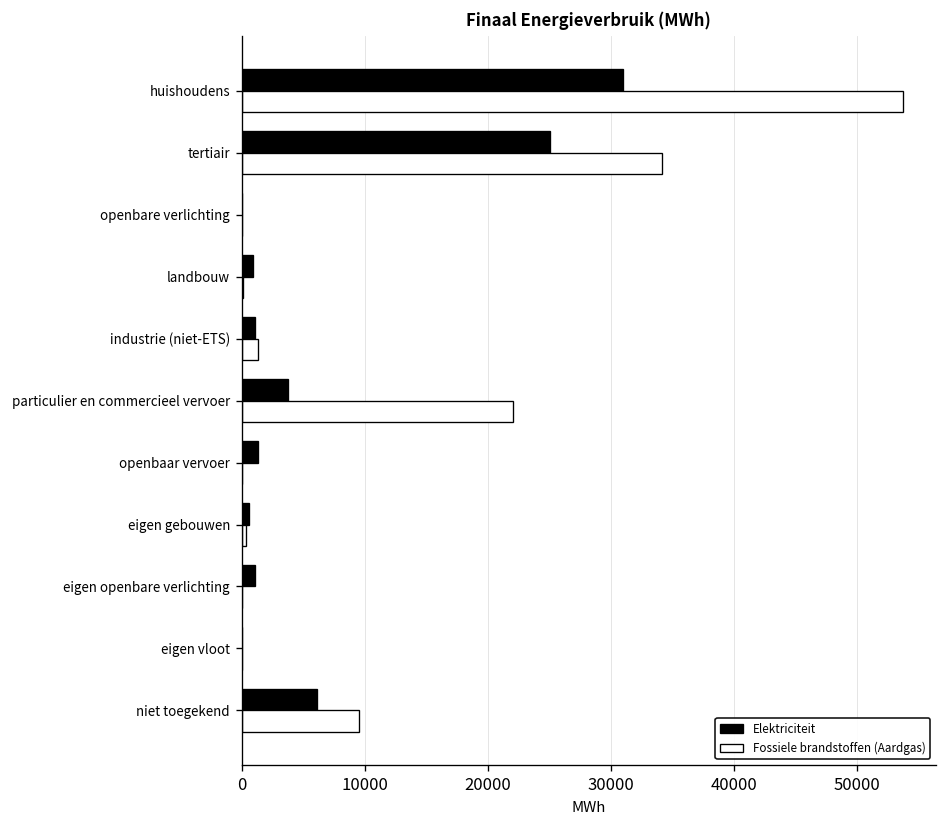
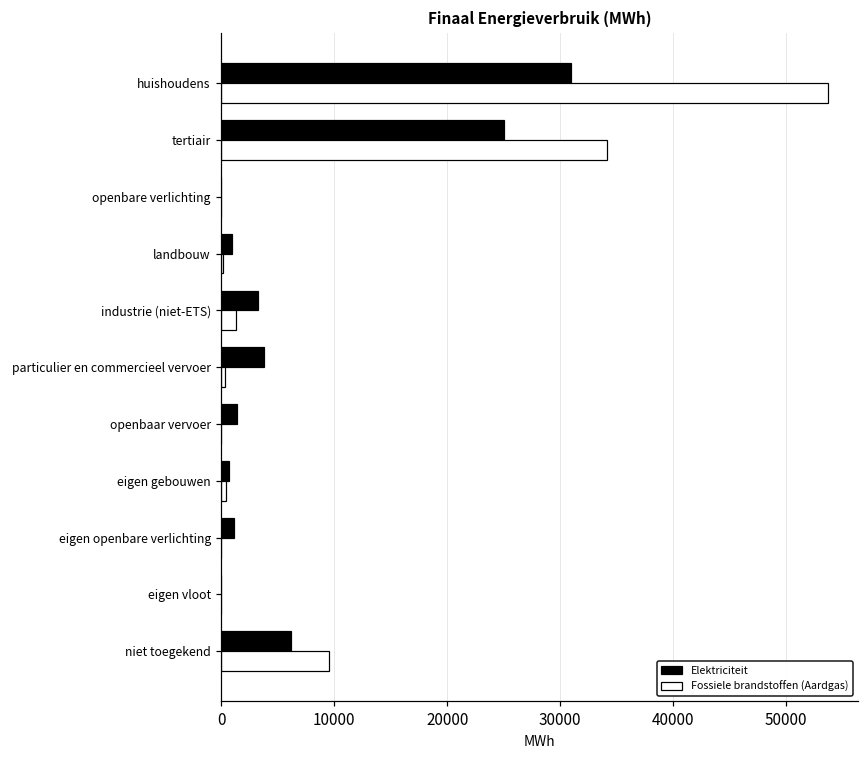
Elektriciteit, industrie (niet-ETS): 1100 -> 3200
Fossiele brandstoffen (Aardgas), particulier en commercieel vervoer: 22000 -> 300
